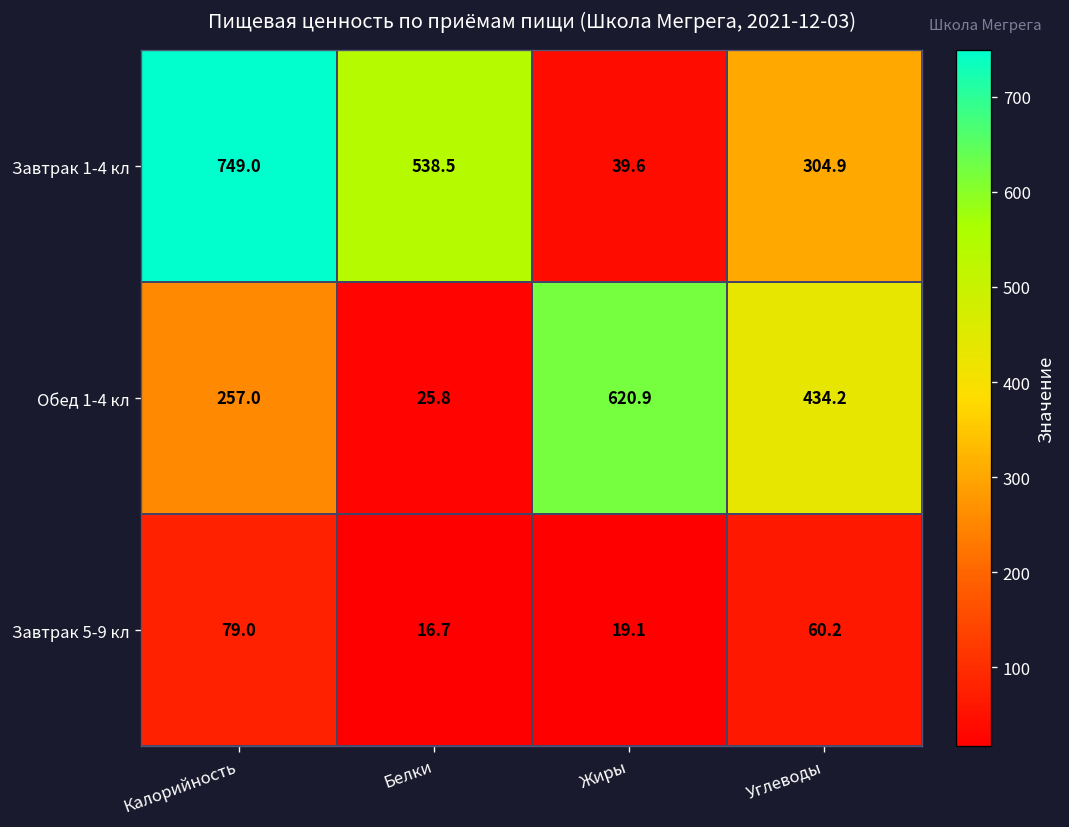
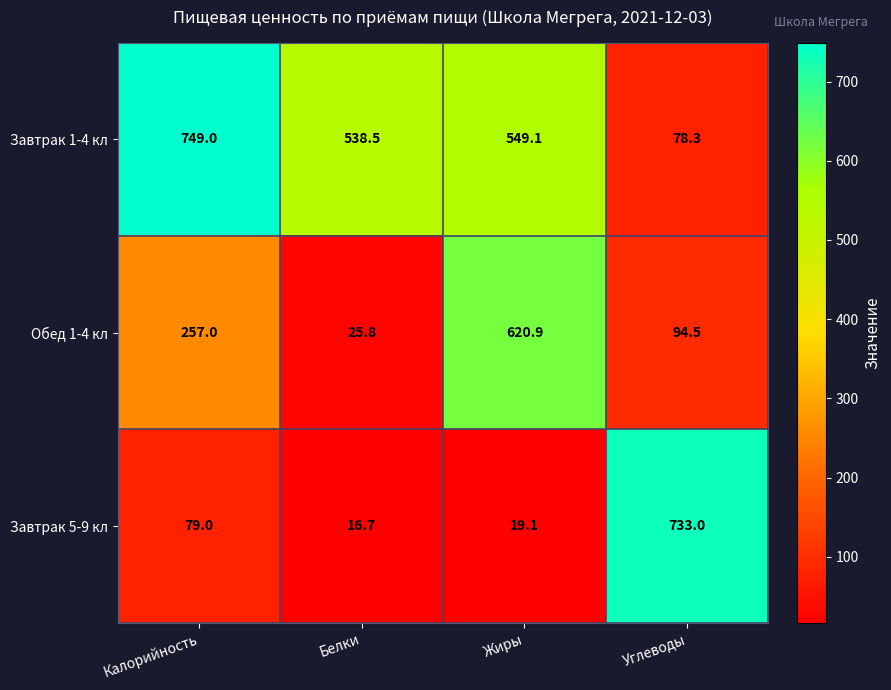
Завтрак 1-4 кл, Жиры: 39.6 -> 549.1
Завтрак 1-4 кл, Углеводы: 304.9 -> 78.3
Обед 1-4 кл, Углеводы: 434.2 -> 94.5
Завтрак 5-9 кл, Углеводы: 60.2 -> 733.0
